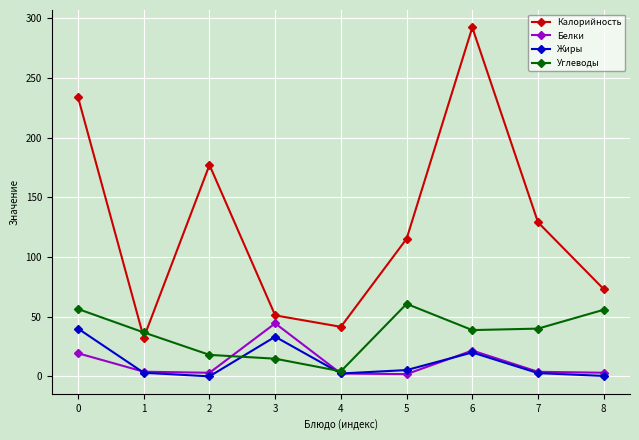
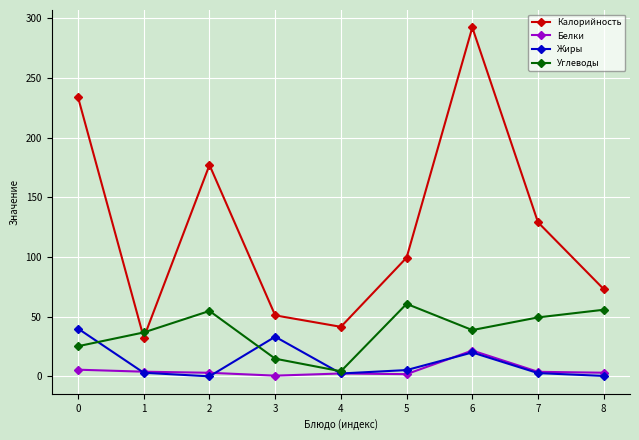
Белки, 0: 19 -> 6
Углеводы, 0: 56 -> 25
Углеводы, 2: 18 -> 55
Белки, 3: 44 -> 1
Калорийность, 5: 115 -> 99
Углеводы, 7: 40 -> 49
